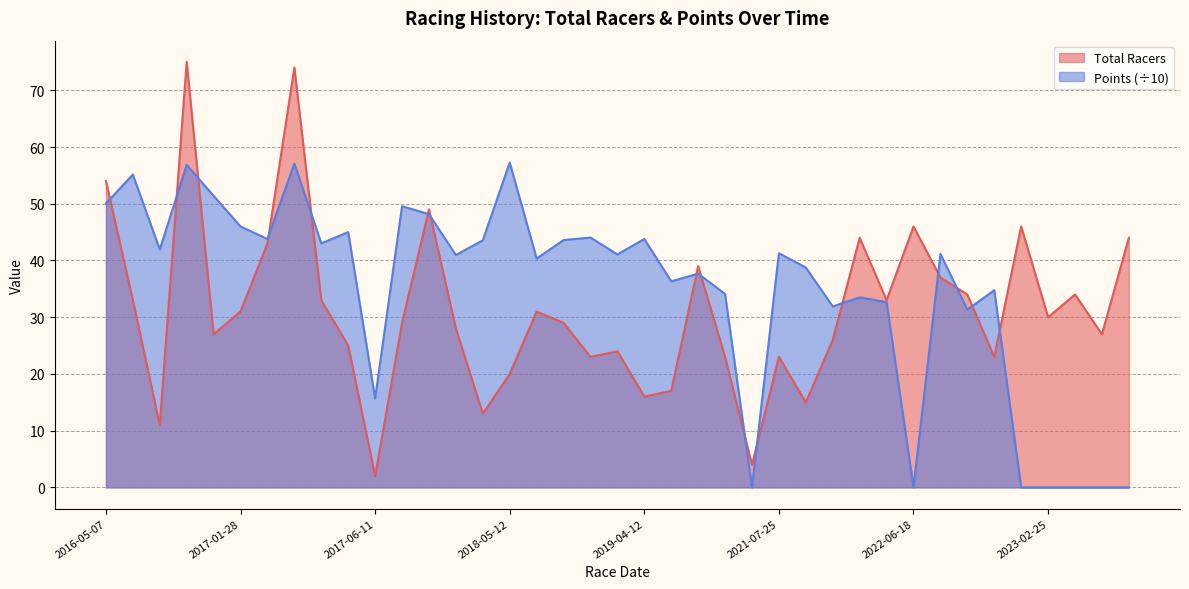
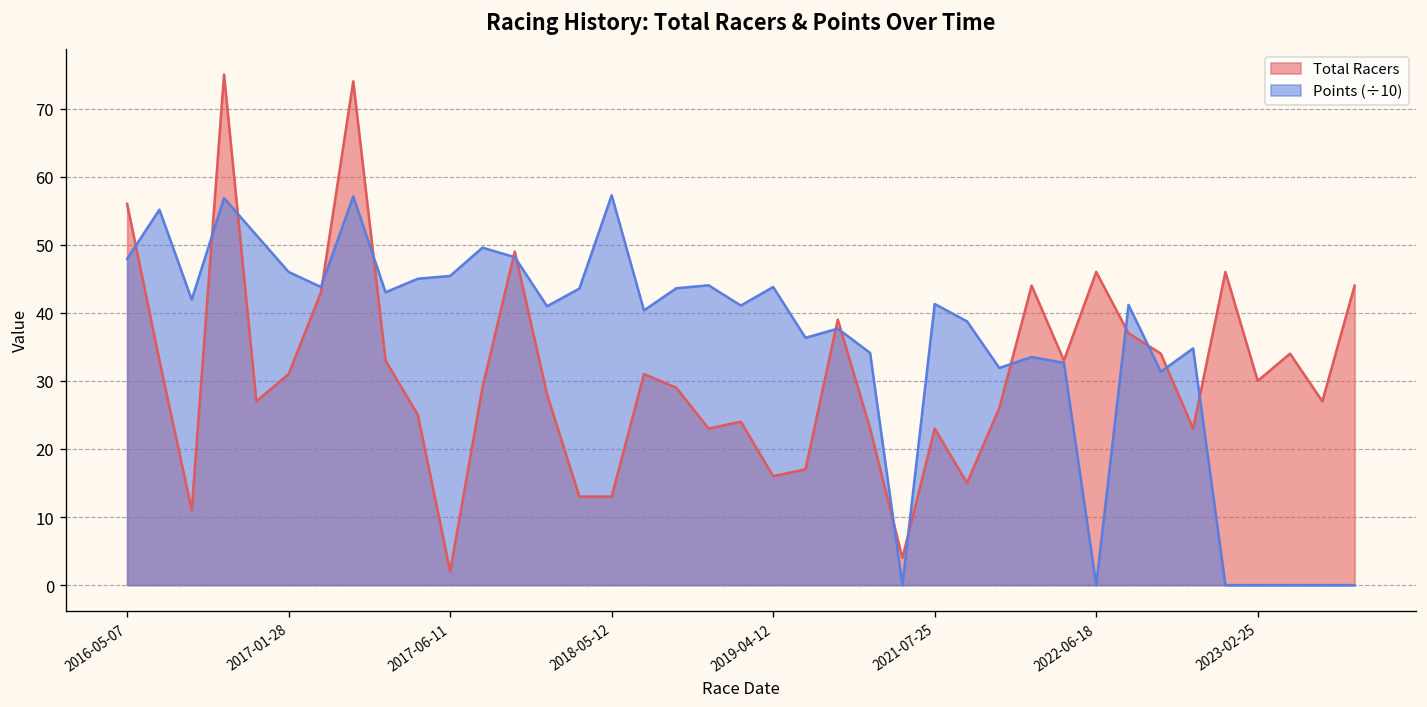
Total Racers, 2016-05-07: 54 -> 56
Points (÷10), 2016-05-07: 50 -> 48
Points (÷10), 2017-06-11: 16 -> 45
Total Racers, 2018-05-12: 20 -> 13
